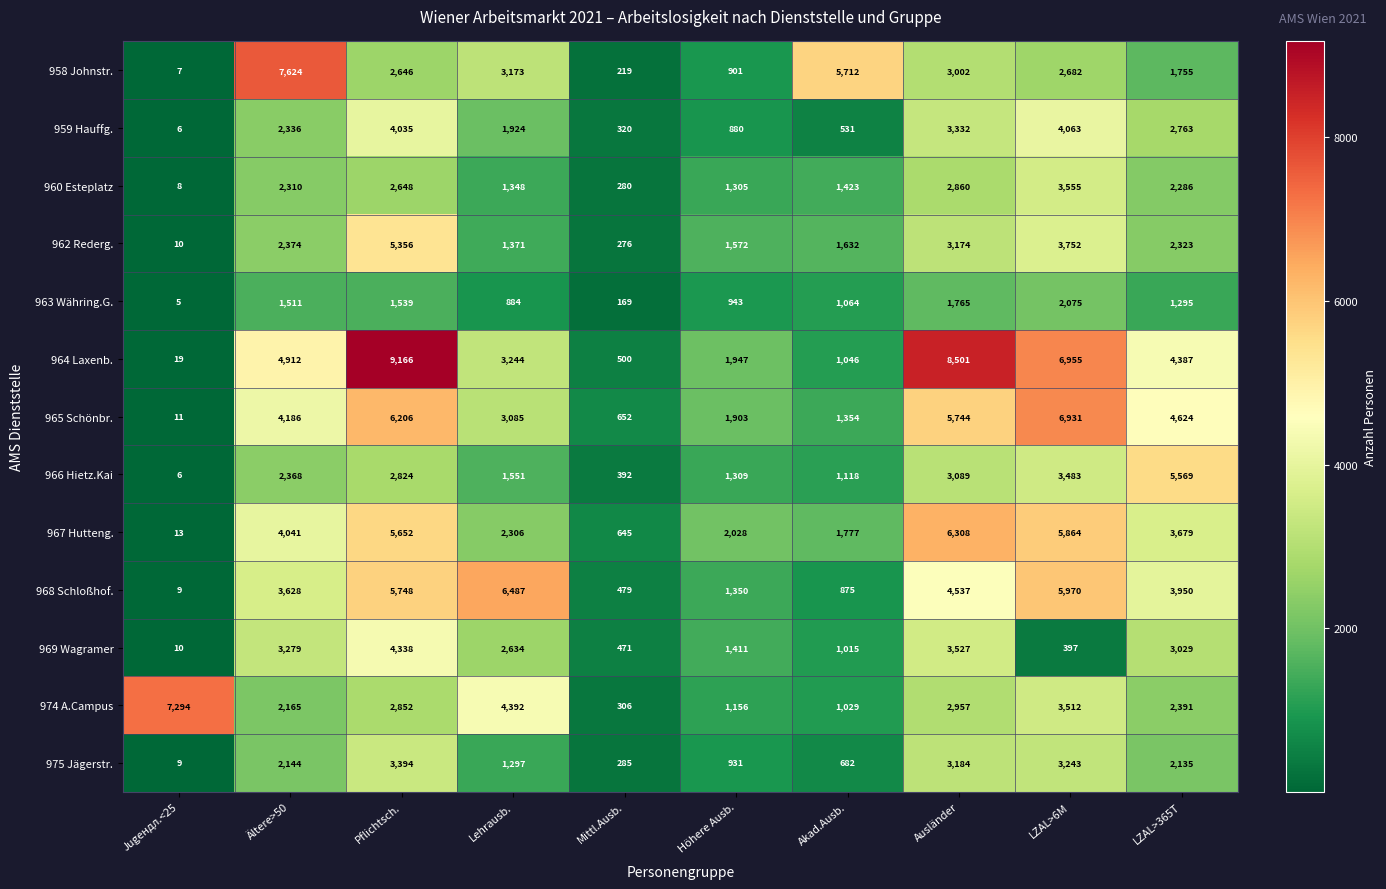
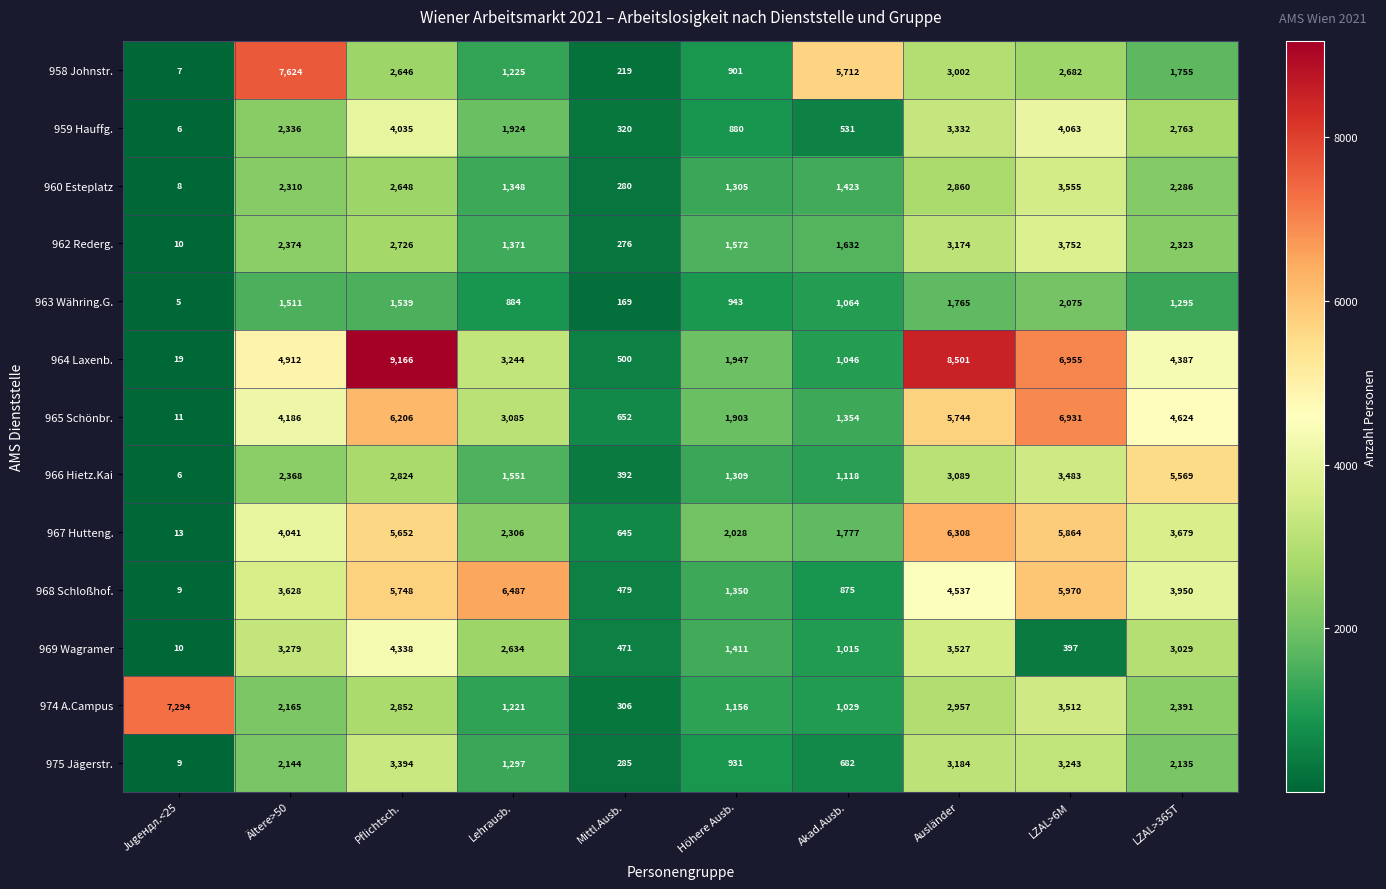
958 Johnstr., Lehrausb.: 3,173 -> 1,225
962 Rederg., Pflichtsch.: 5,356 -> 2,726
974 A.Campus, Lehrausb.: 4,392 -> 1,221
